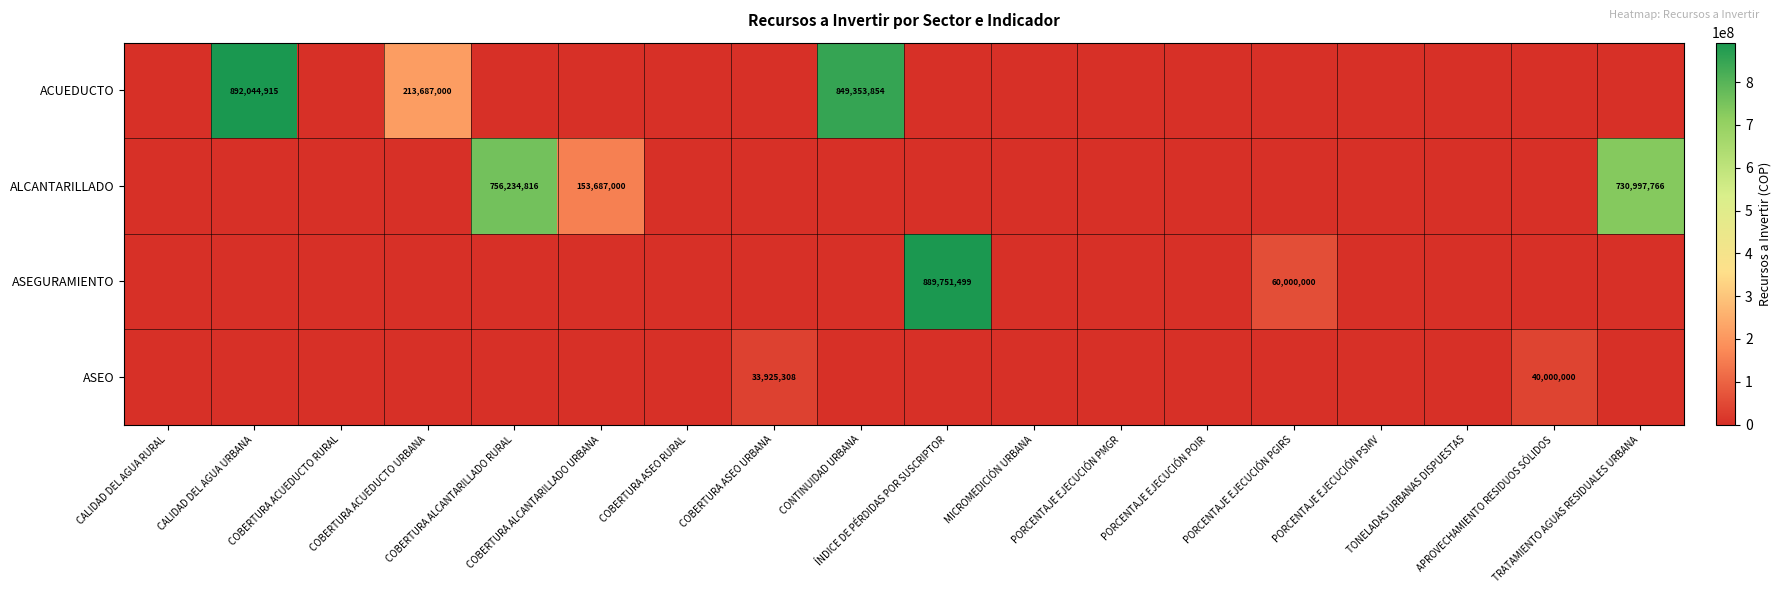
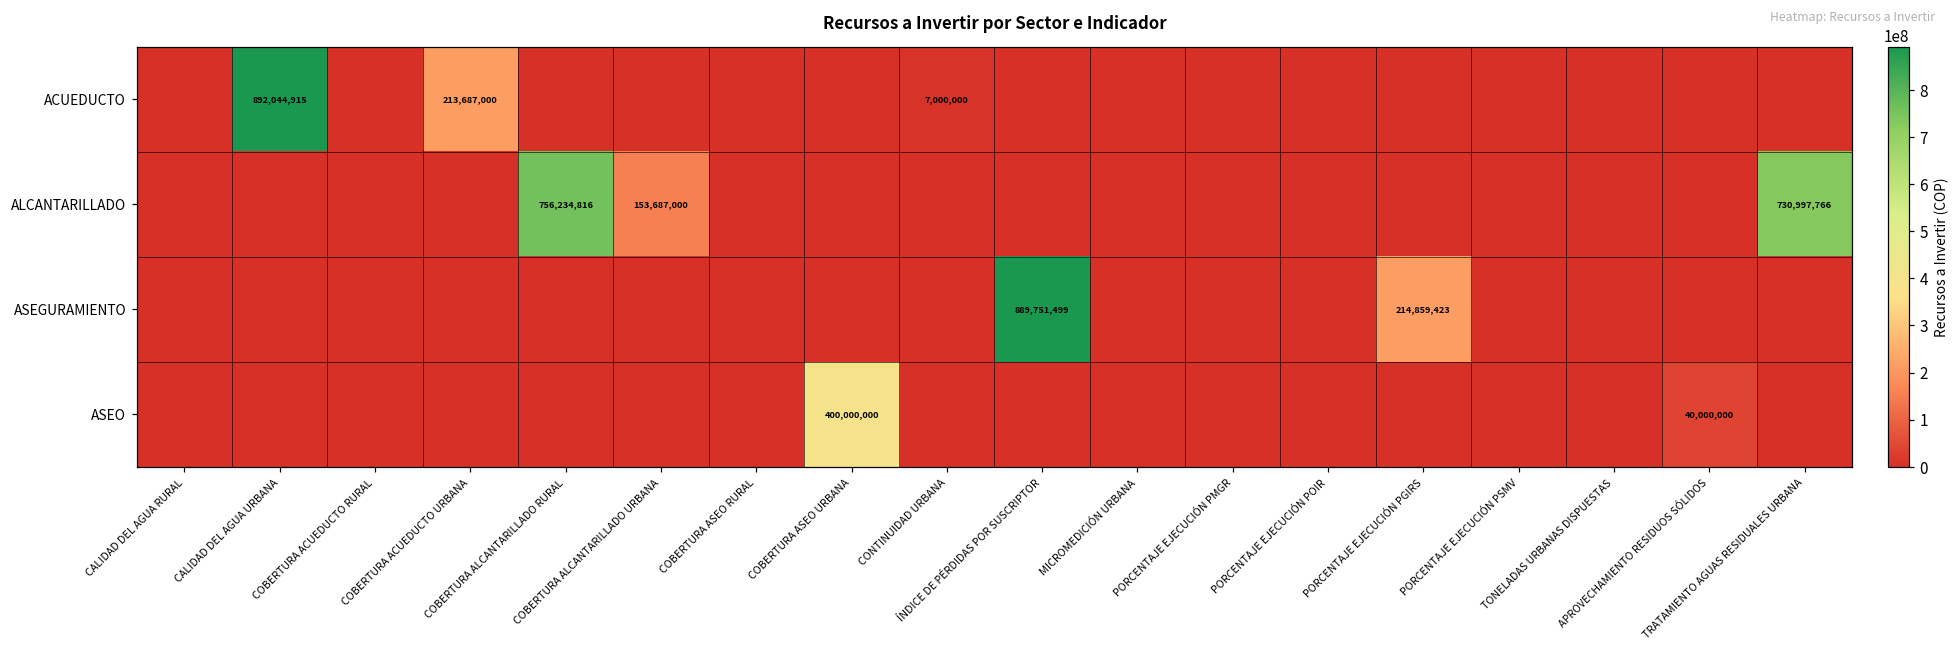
ACUEDUCTO, CONTINUIDAD URBANA: 849,353,854 -> 7,000,000
ASEGURAMIENTO, PORCENTAJE EJECUCIÓN PGIRS: 60,000,000 -> 214,859,423
ASEO, COBERTURA ASEO URBANA: 33,925,308 -> 400,000,000
